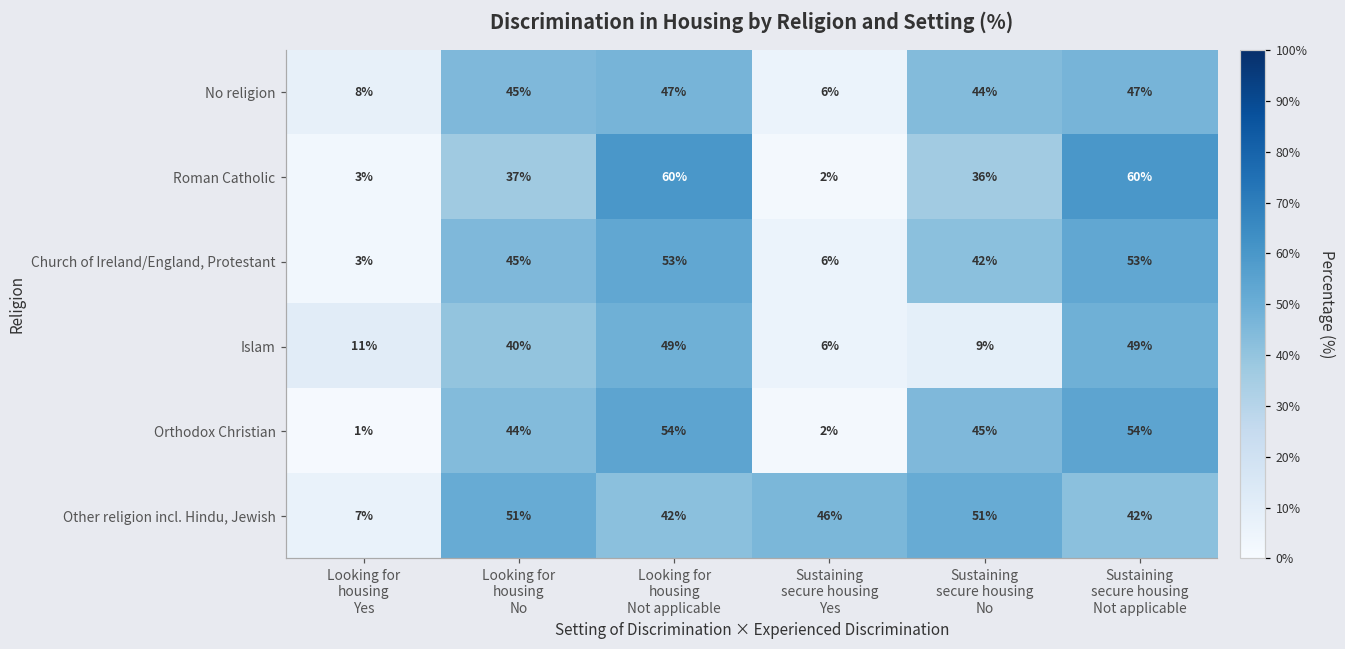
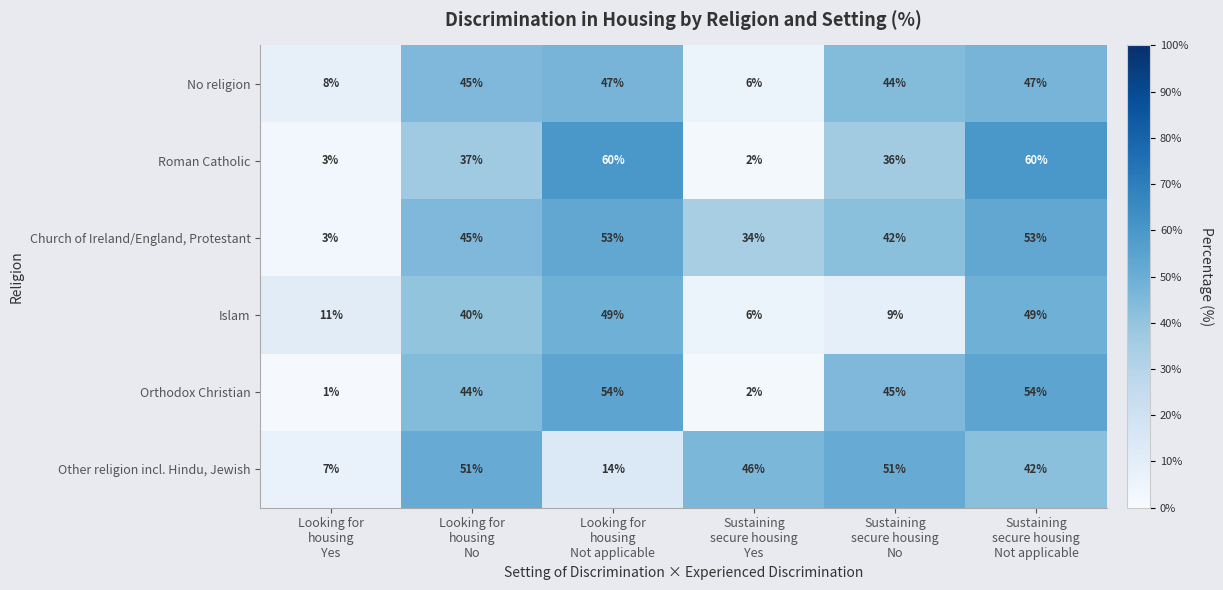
Church of Ireland/England, Protestant, Sustaining secure housing Yes: 6% -> 34%
Other religion incl. Hindu, Jewish, Looking for housing Not applicable: 42% -> 14%
